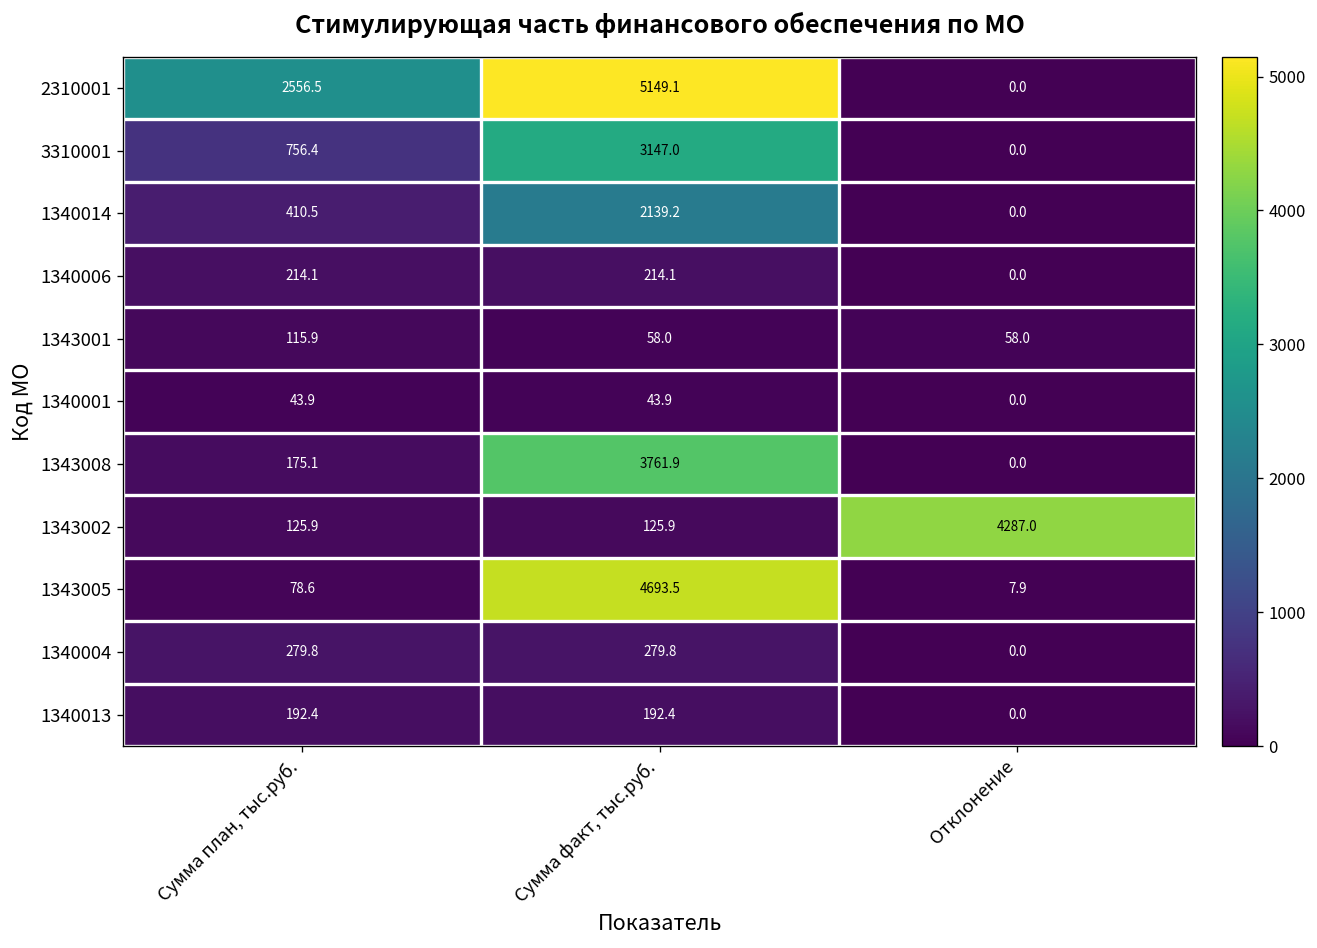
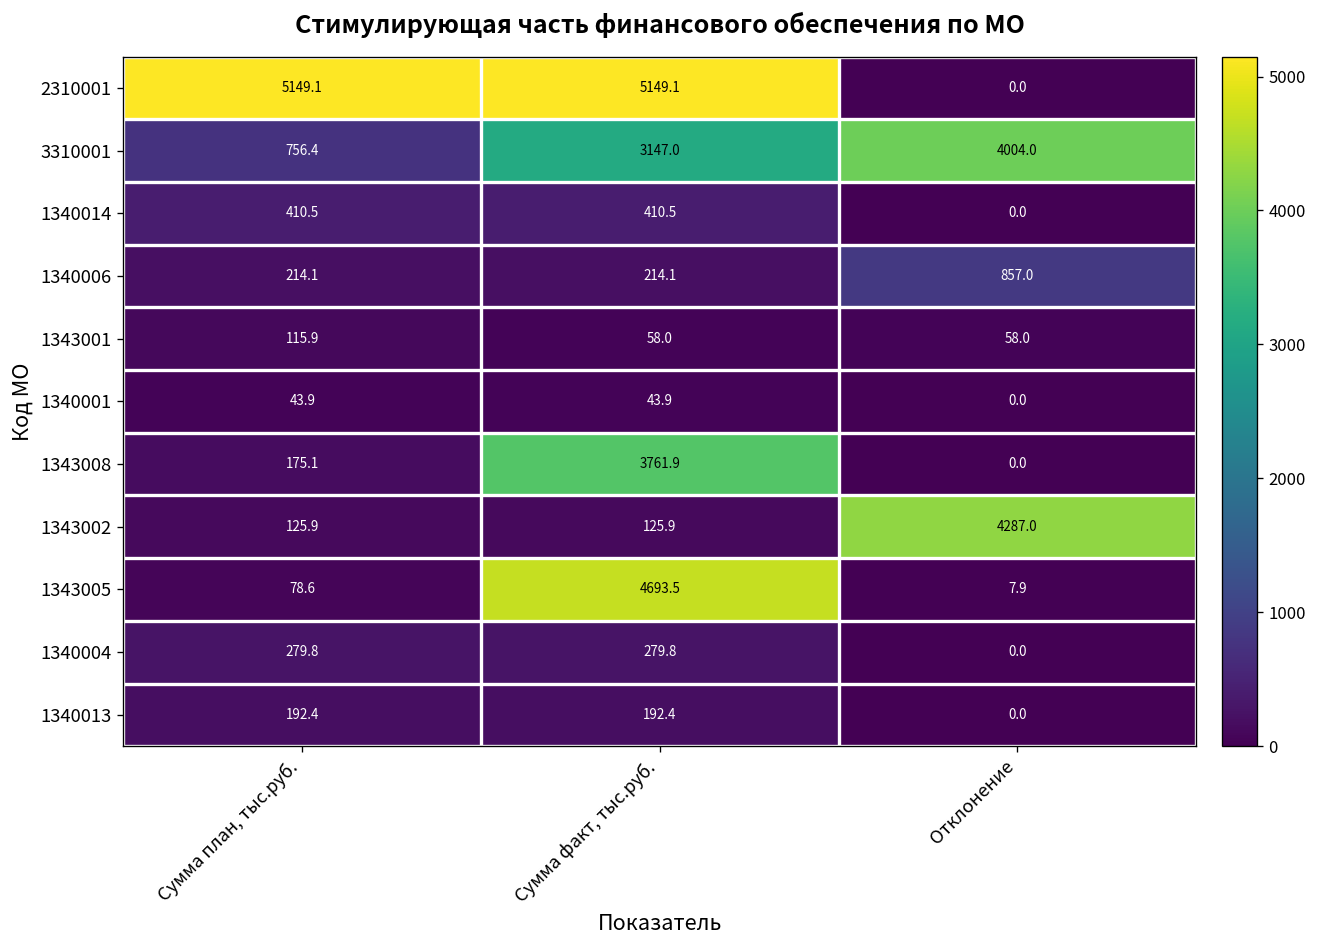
2310001, Сумма план, тыс.руб.: 2556.5 -> 5149.1
3310001, Отклонение: 0.0 -> 4004.0
1340014, Сумма факт, тыс.руб.: 2139.2 -> 410.5
1340006, Отклонение: 0.0 -> 857.0
